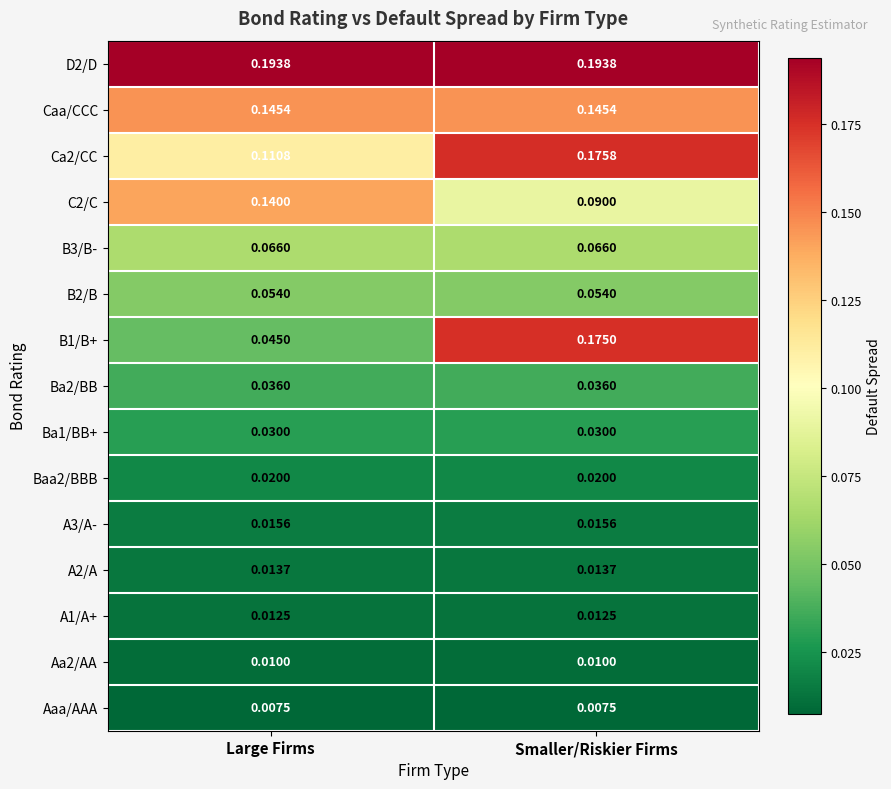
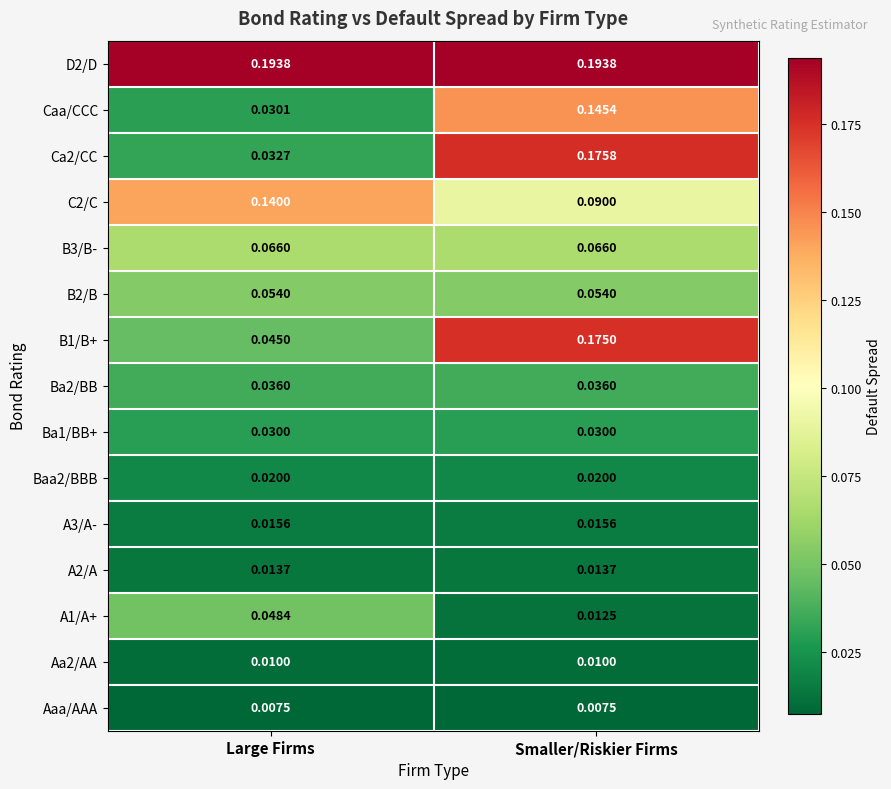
Caa/CCC, Large Firms: 0.1454 -> 0.0301
Ca2/CC, Large Firms: 0.1108 -> 0.0327
A1/A+, Large Firms: 0.0125 -> 0.0484
